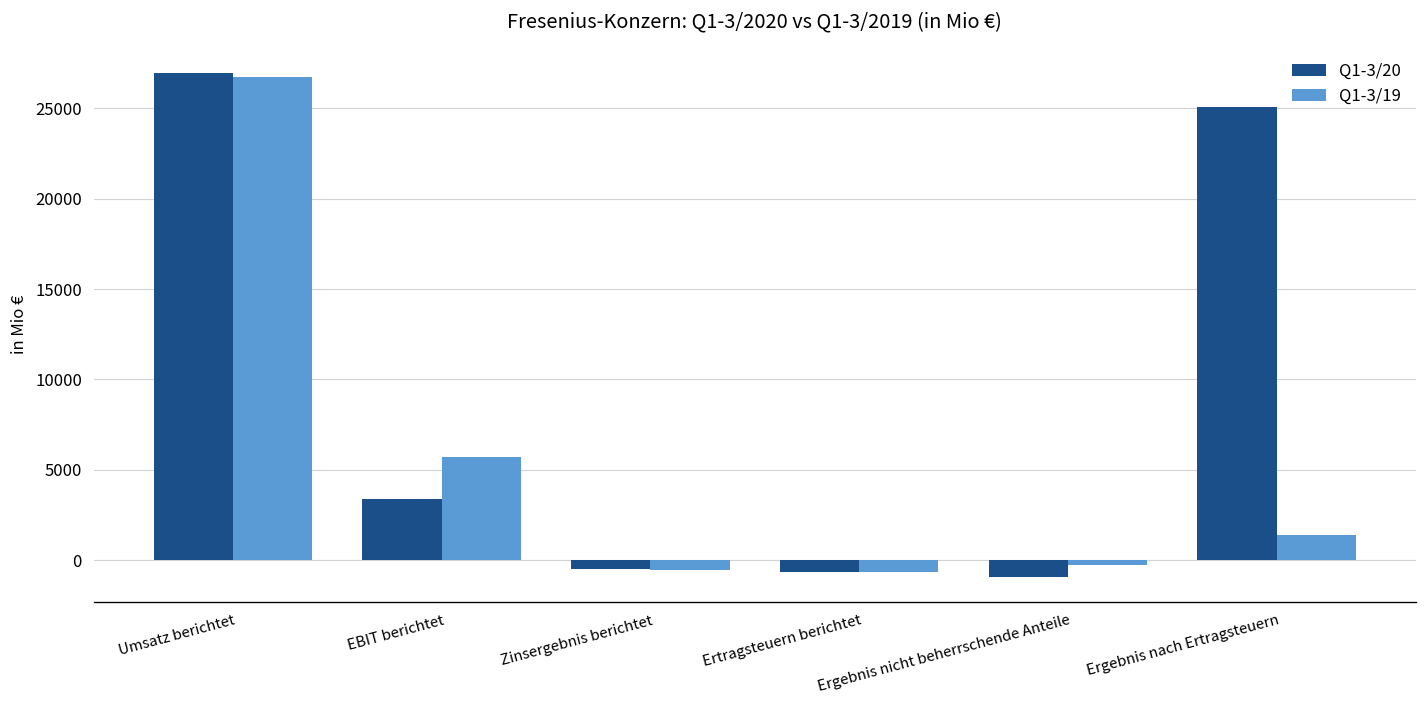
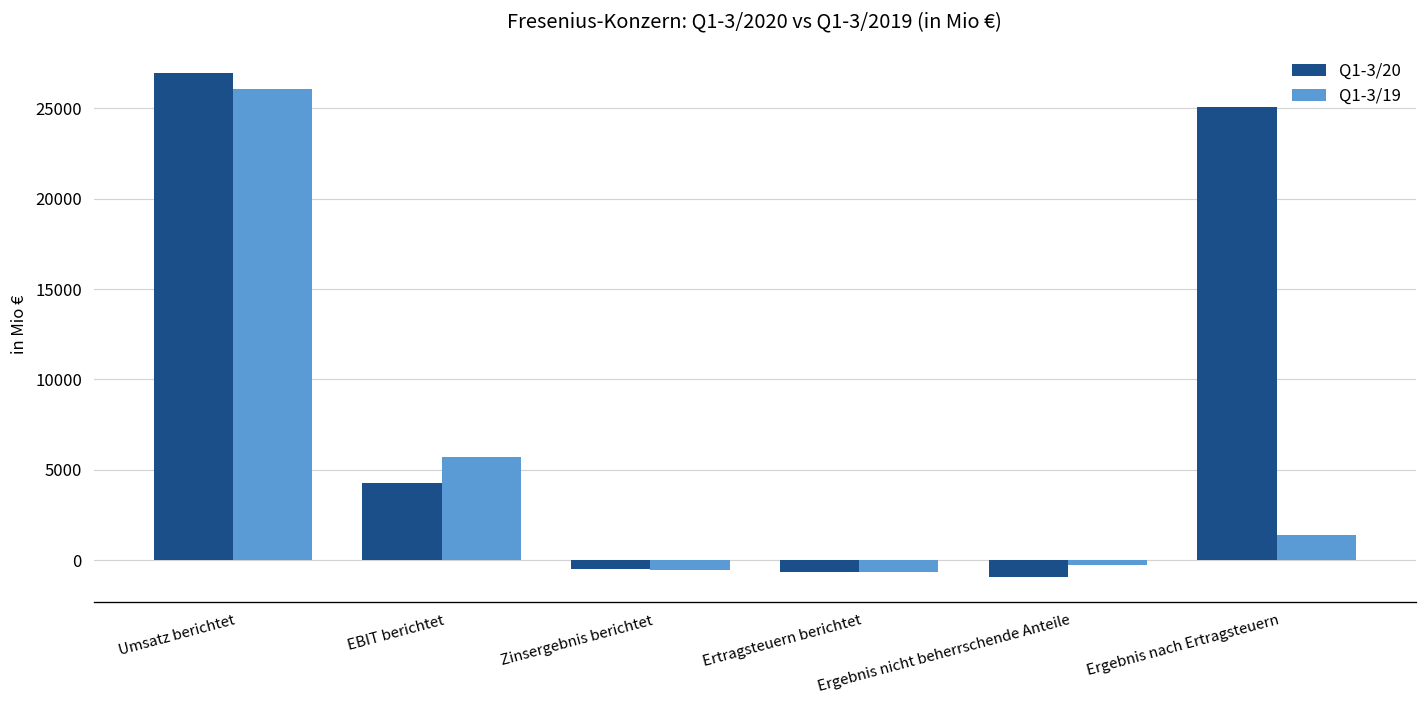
Q1-3/19, Umsatz berichtet: 26700 -> 26100
Q1-3/20, EBIT berichtet: 3400 -> 4300
